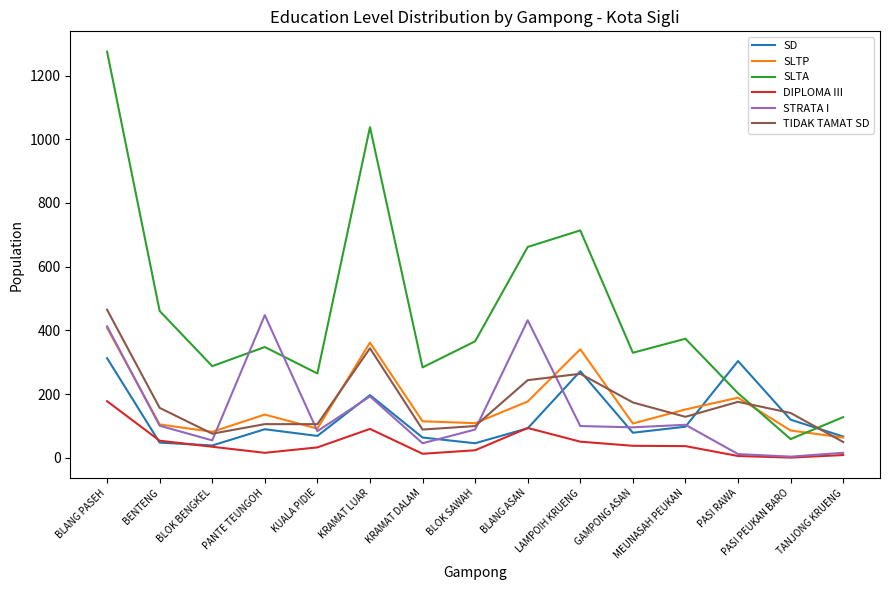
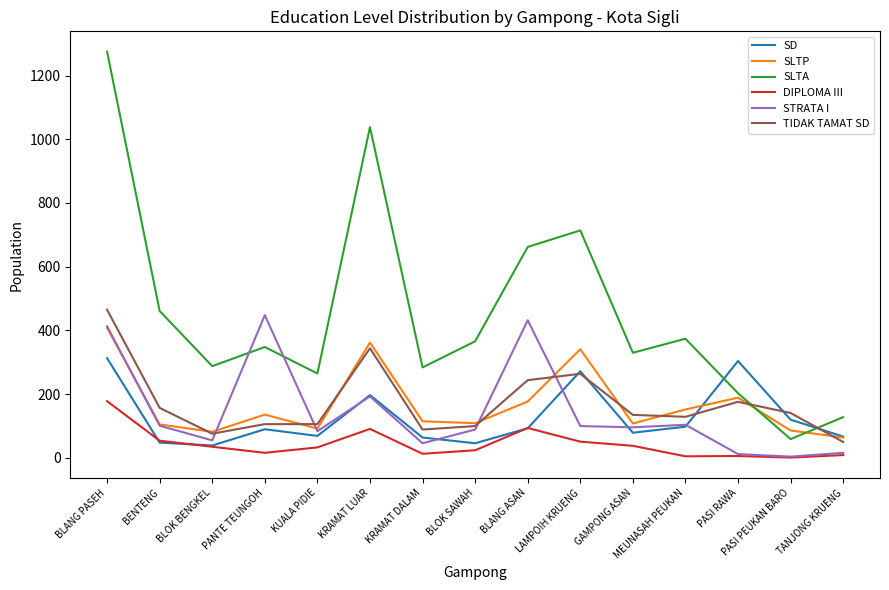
TIDAK TAMAT SD, GAMPONG ASAN: 170 -> 140
DIPLOMA III, MEUNASAH PEUKAN: 40 -> 10
